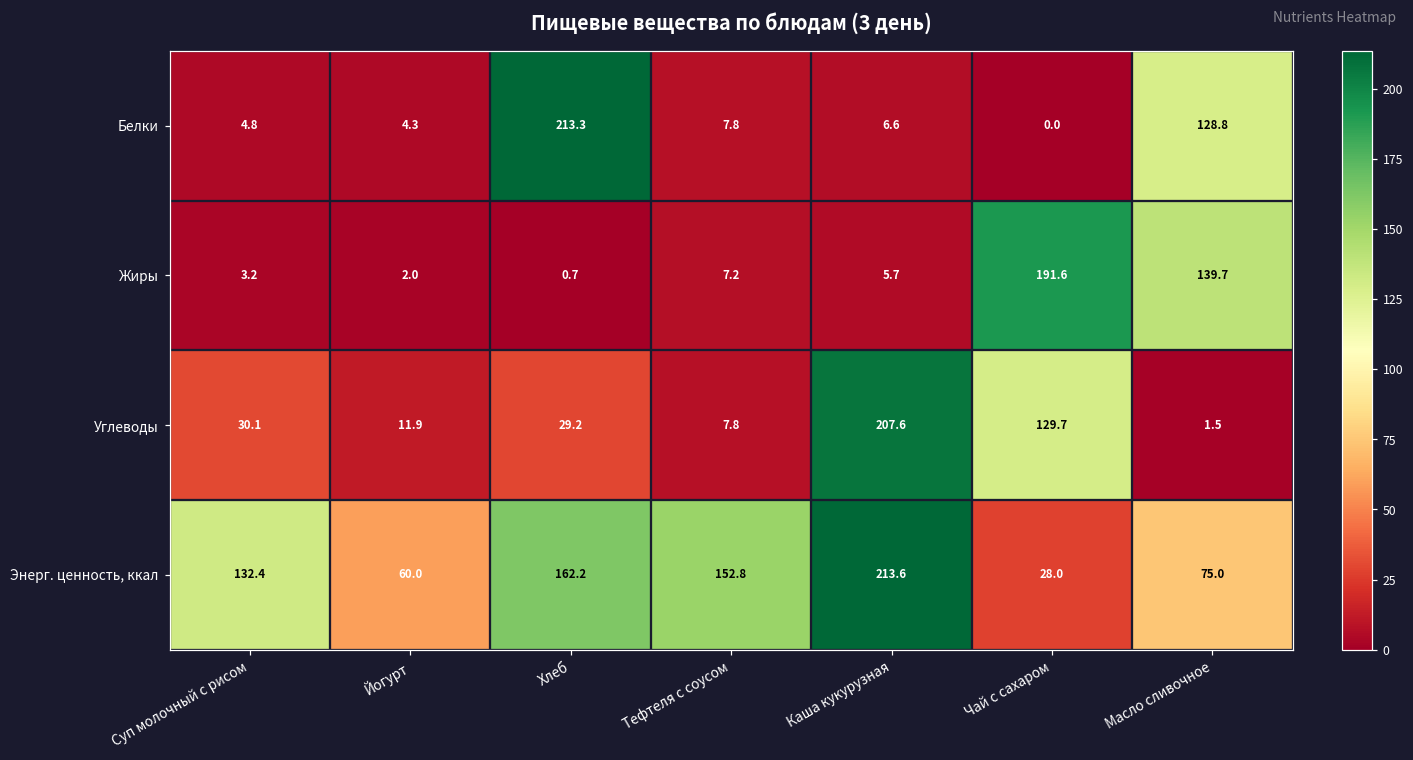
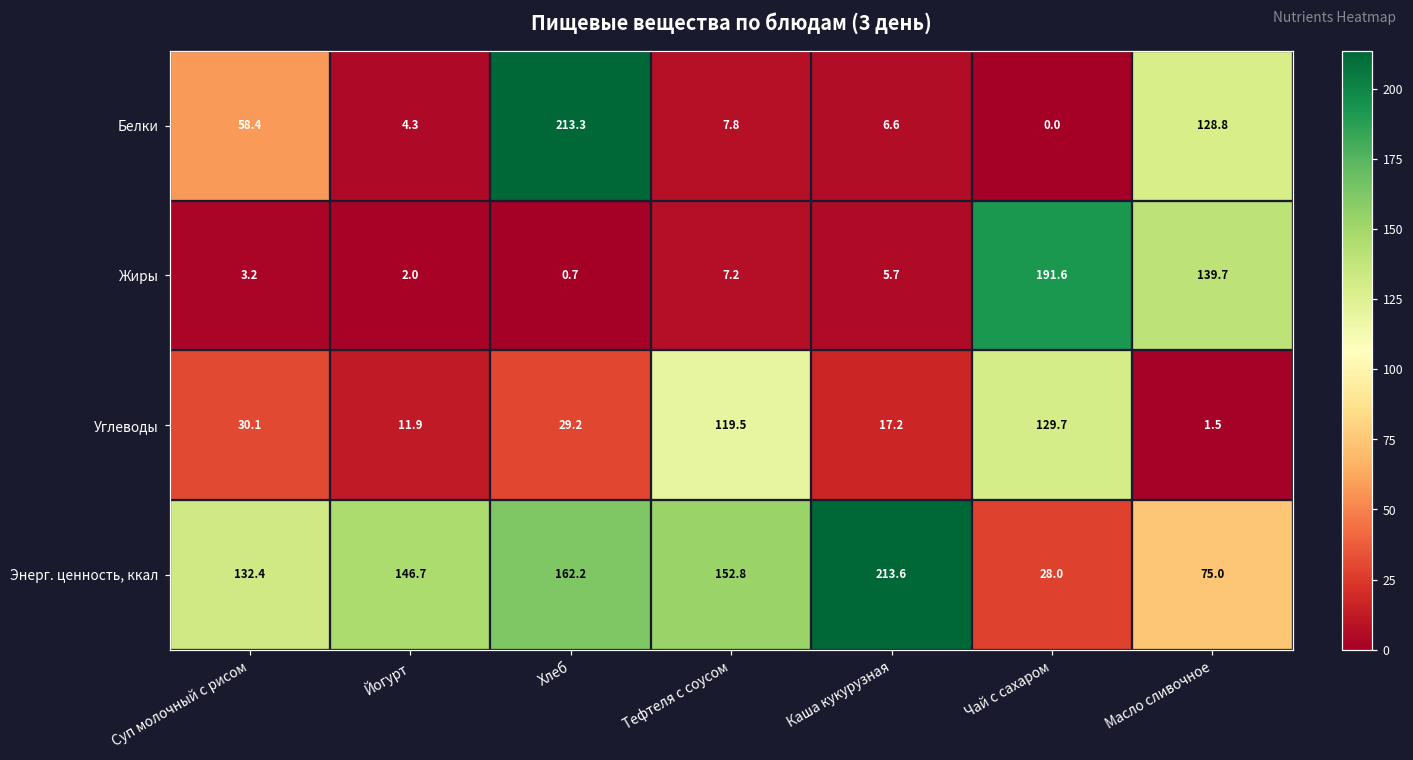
Белки, Суп молочный с рисом: 4.8 -> 58.4
Углеводы, Тефтеля с соусом: 7.8 -> 119.5
Углеводы, Каша кукурузная: 207.6 -> 17.2
Энерг. ценность, ккал, Йогурт: 60.0 -> 146.7
